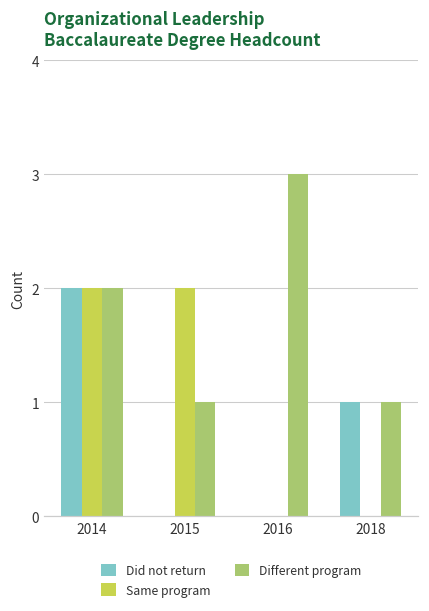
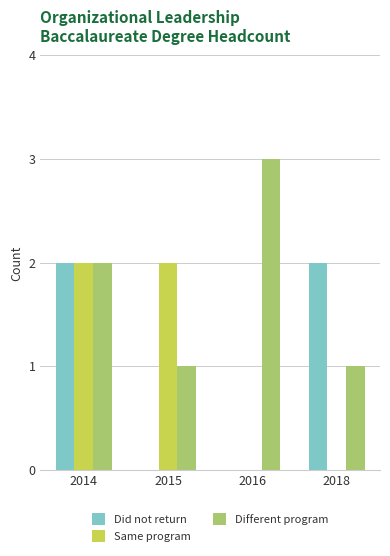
Did not return, 2018: 1 -> 2
